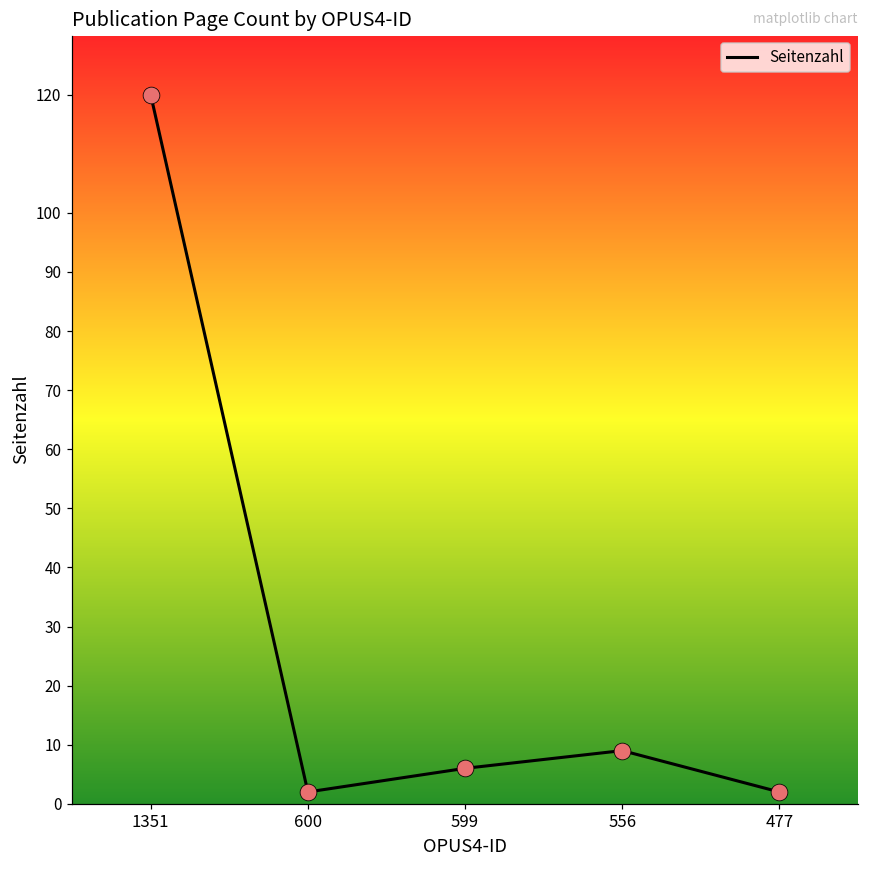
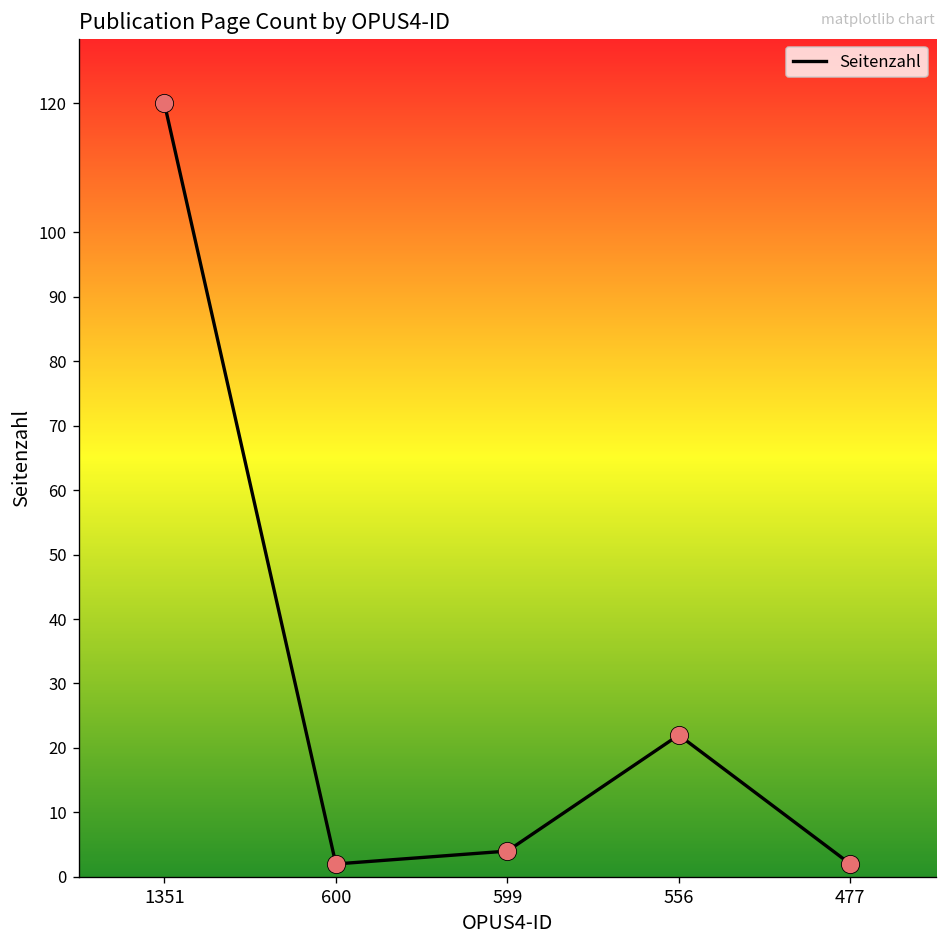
599: 6 -> 4
556: 9 -> 22
